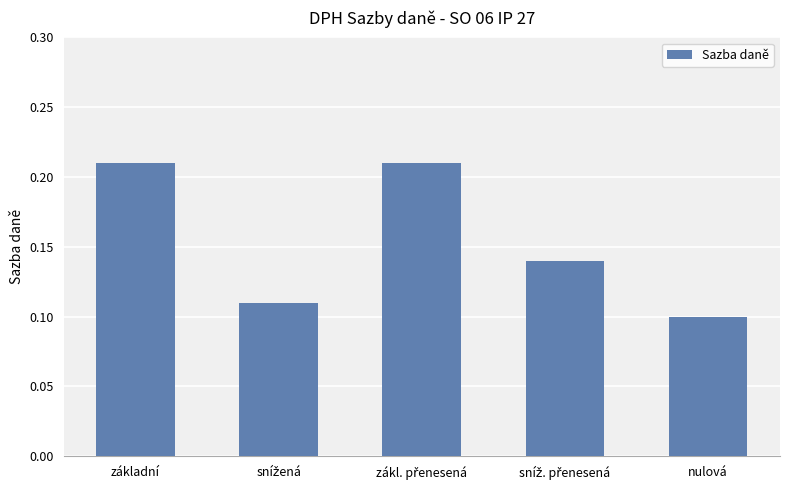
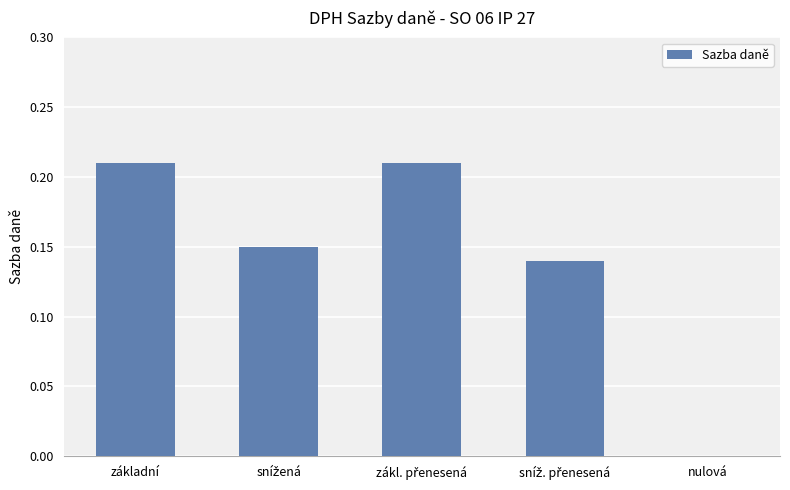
snížená: 0.11 -> 0.15
nulová: 0.1 -> 0.0
